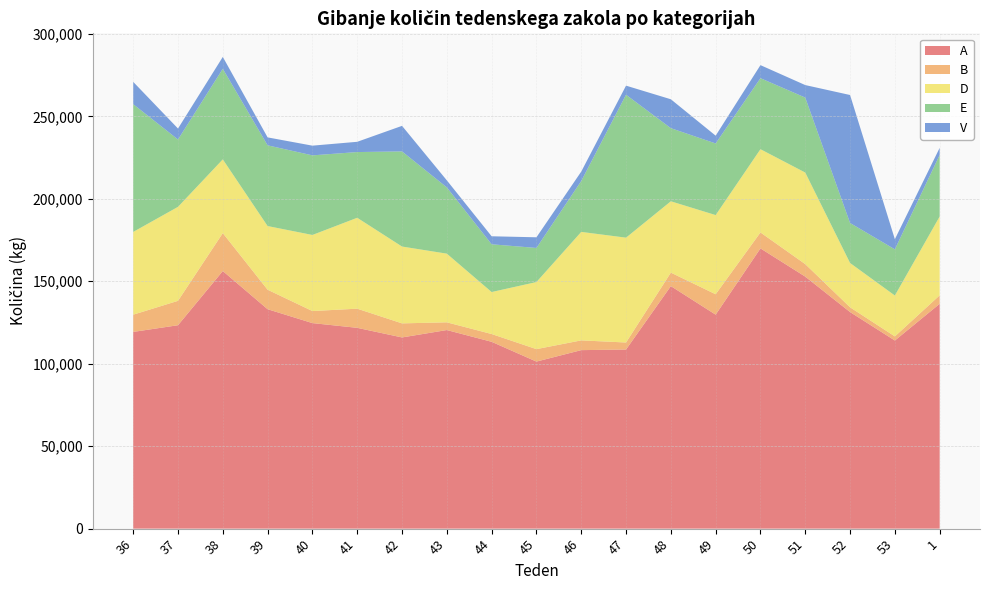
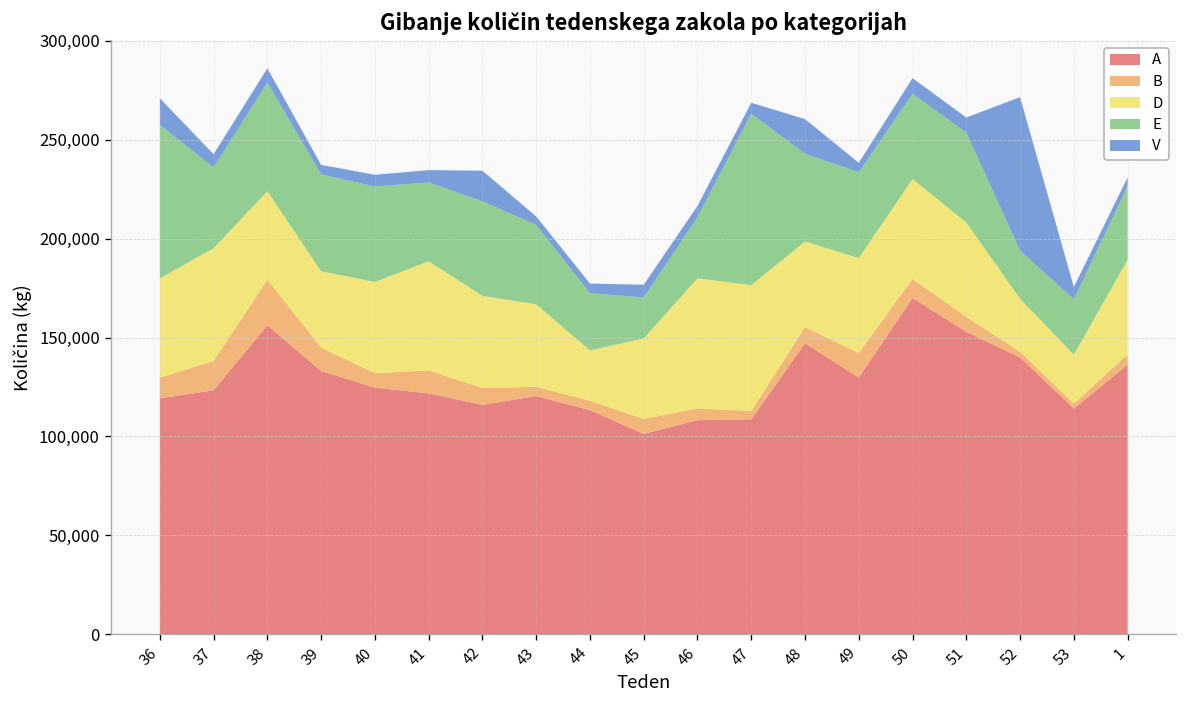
E, 42: 58,000 -> 48,000
D, 51: 56,000 -> 48,000
A, 52: 131,000 -> 140,000
